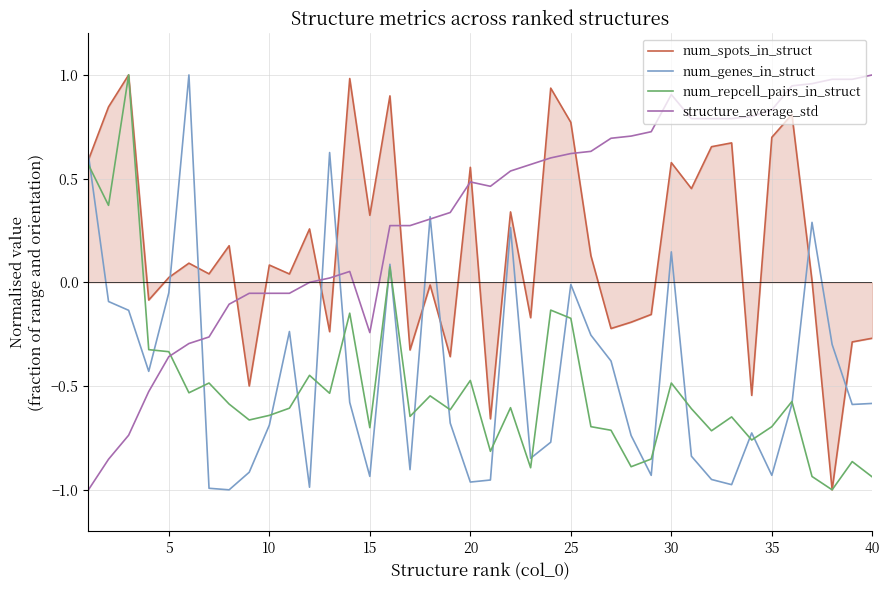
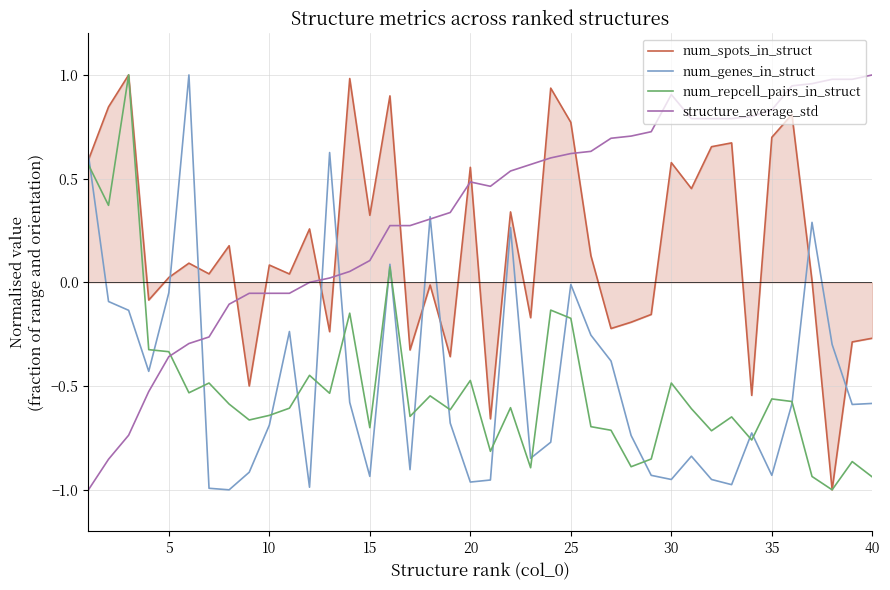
structure_average_std, 15: -0.24 -> 0.11
num_genes_in_struct, 30: 0.15 -> -0.95
num_repcell_pairs_in_struct, 35: -0.70 -> -0.56
